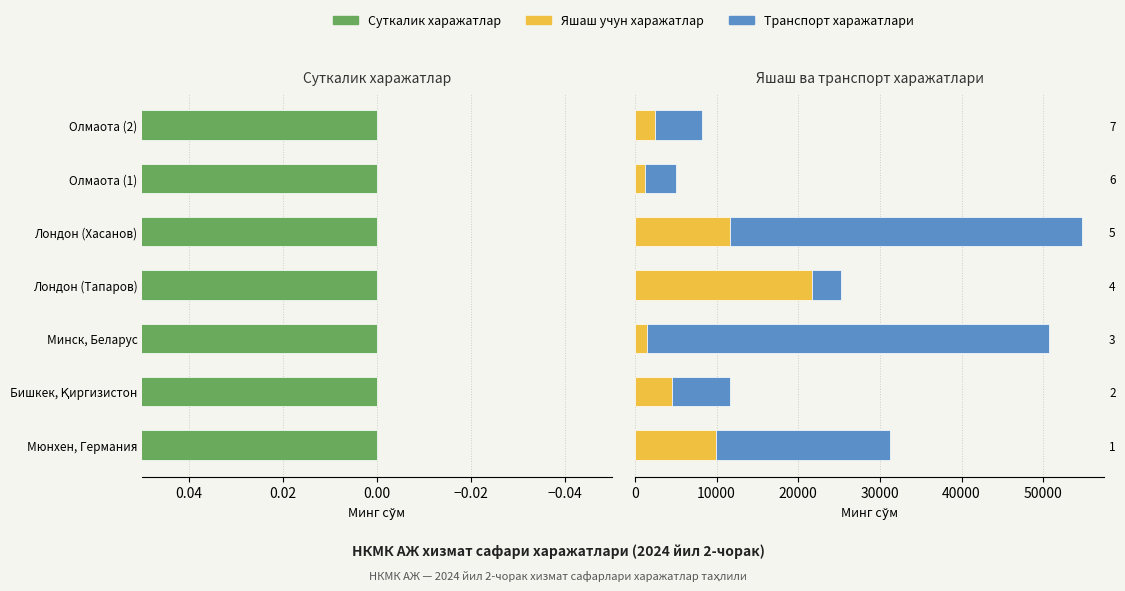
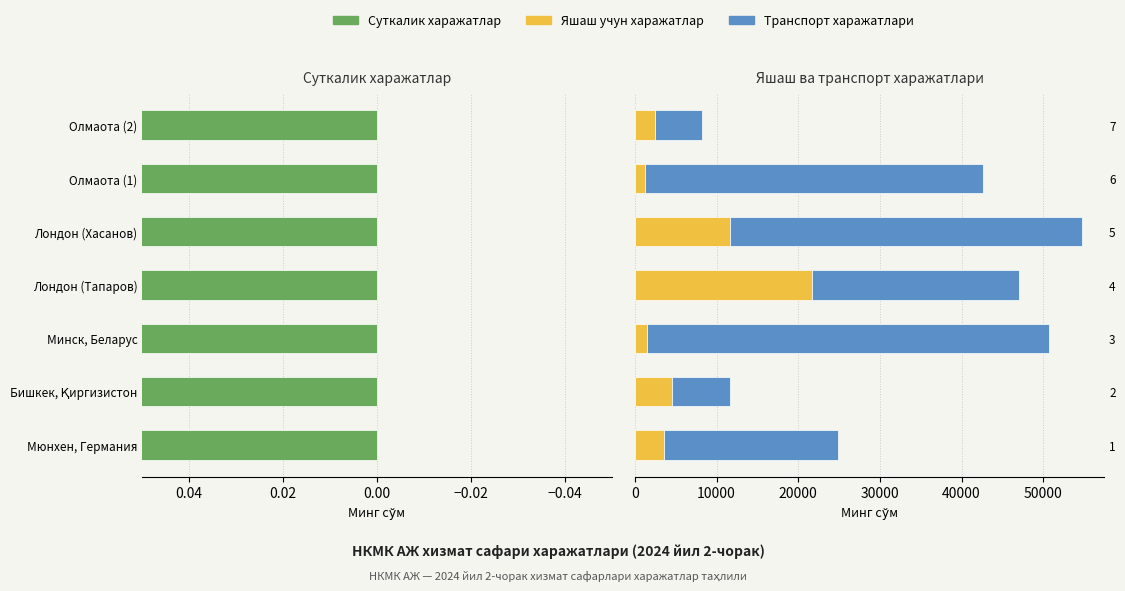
Яшаш ва транспорт харажатлари, Транспорт харажатлари, 6: 4000 -> 41000
Яшаш ва транспорт харажатлари, Транспорт харажатлари, 4: 4000 -> 25000
Яшаш ва транспорт харажатлари, Яшаш учун харажатлар, 1: 10000 -> 4000
